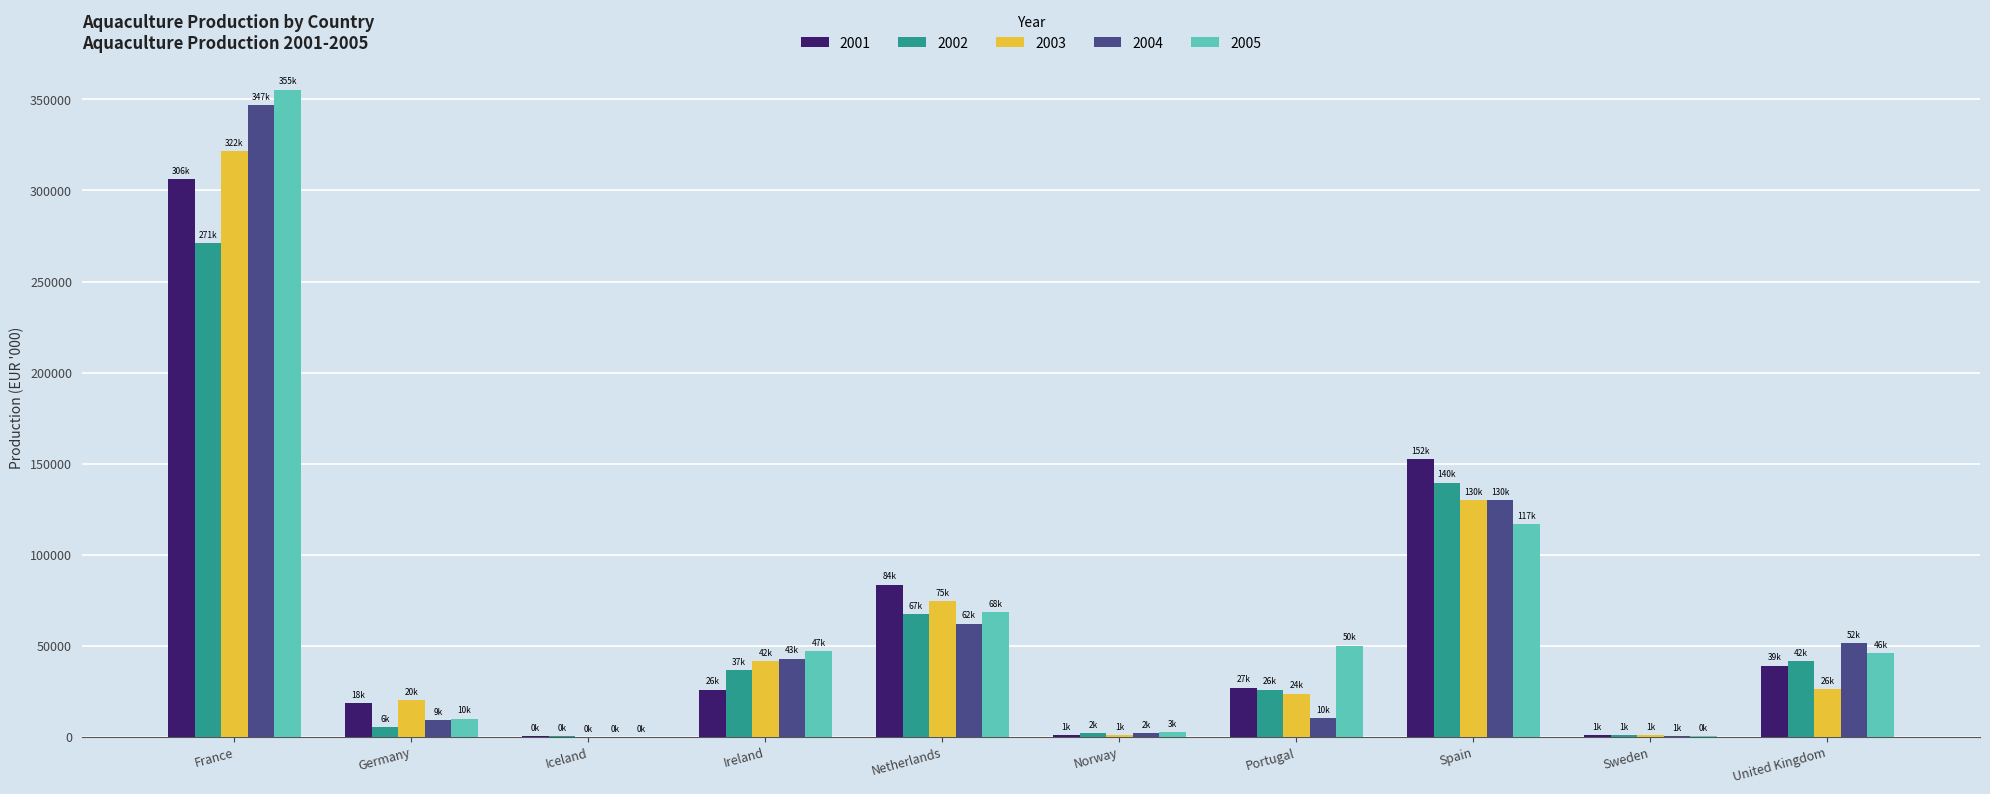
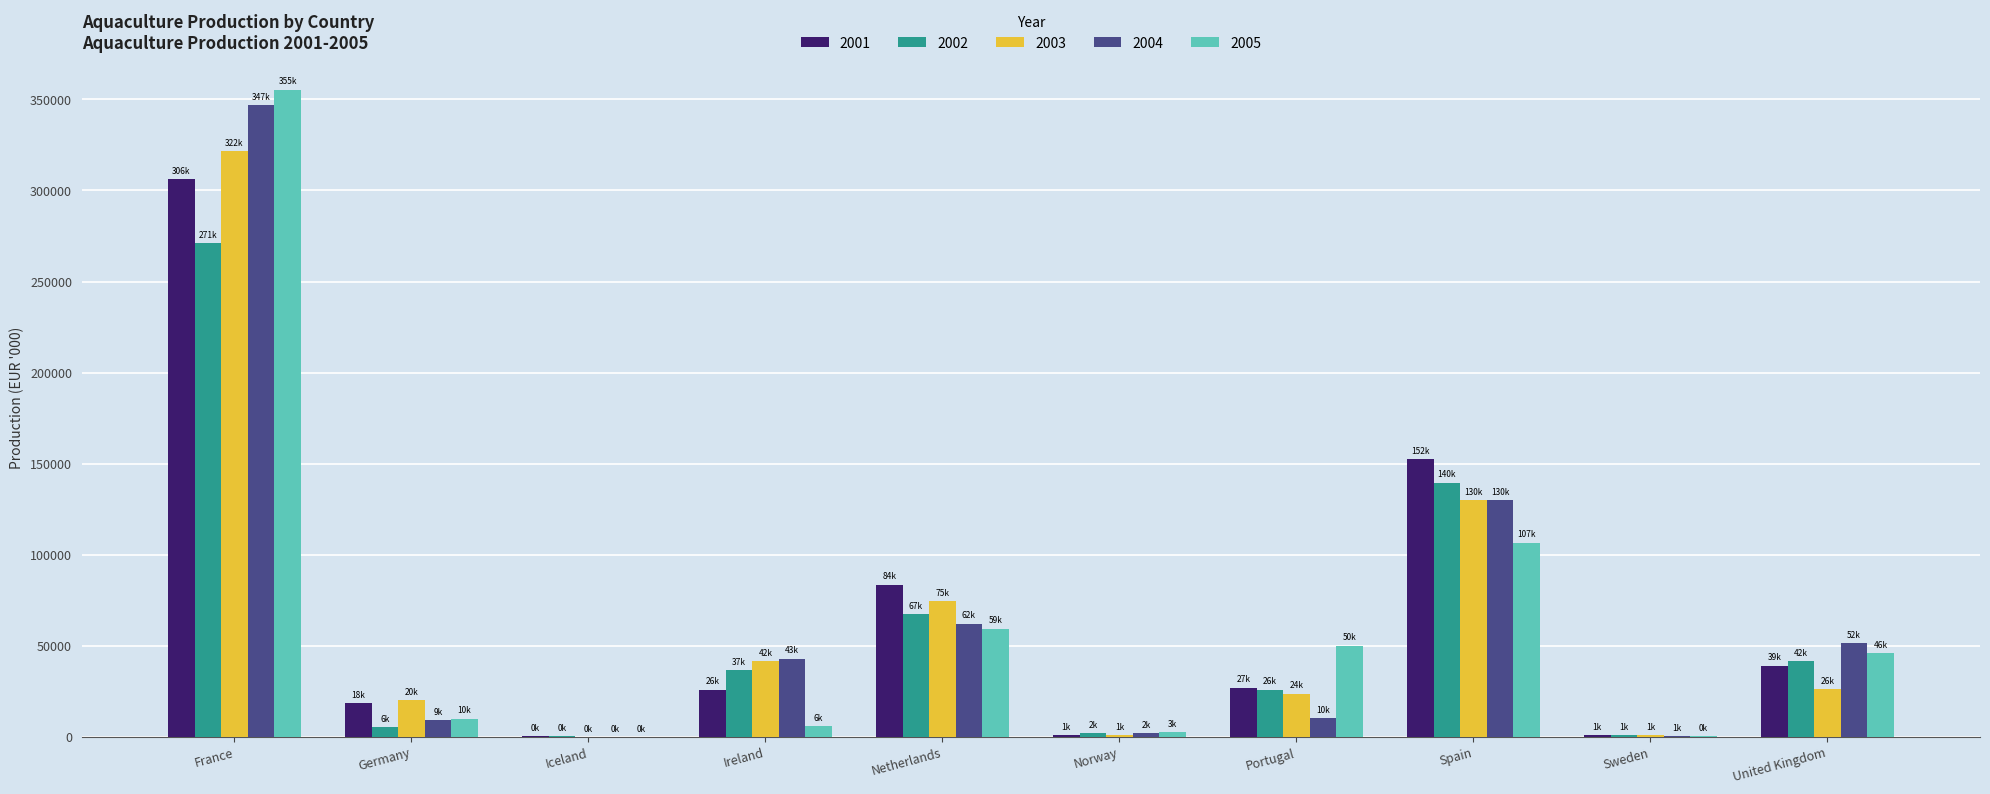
2005, Ireland: 47k -> 6k
2005, Netherlands: 68k -> 59k
2005, Spain: 117k -> 107k
